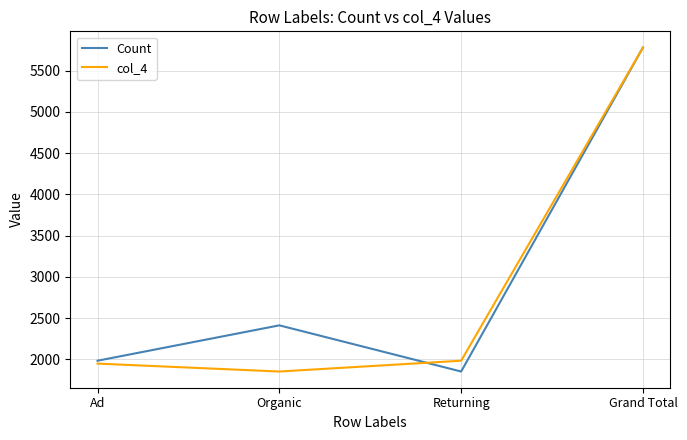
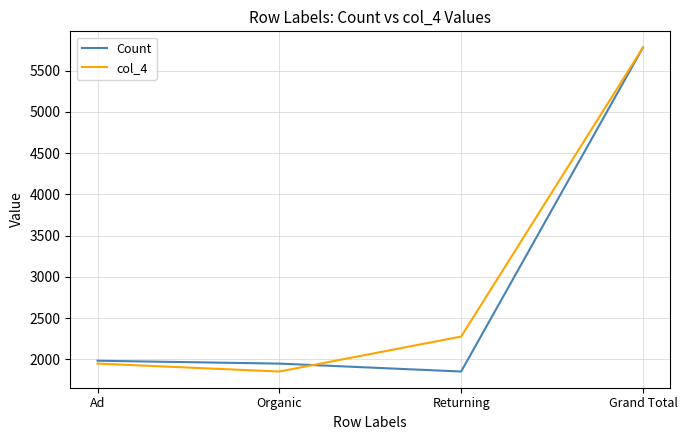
Count, Organic: 2400 -> 1900
col_4, Returning: 2000 -> 2300
